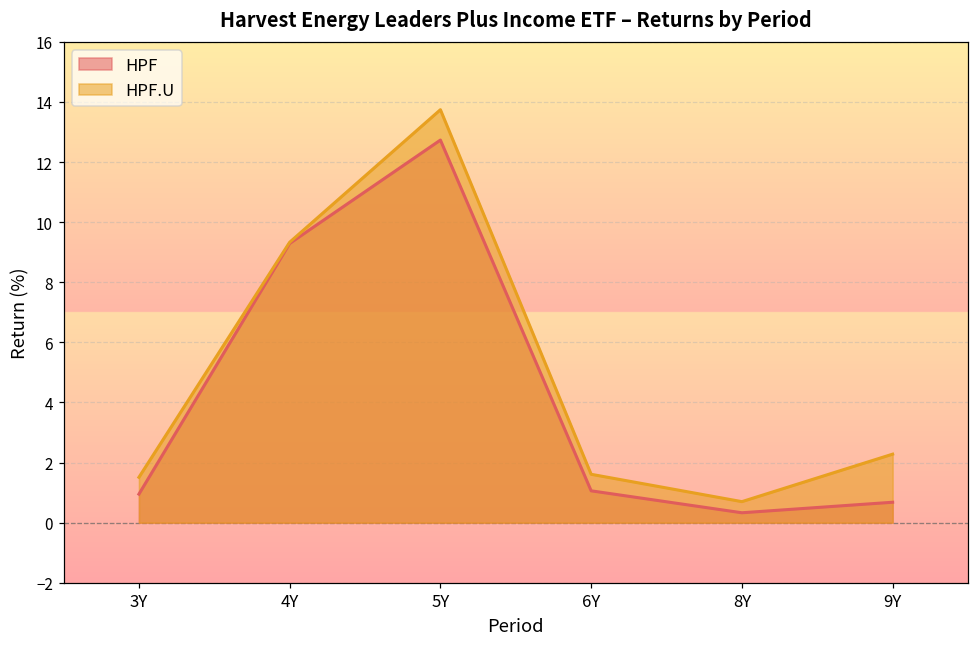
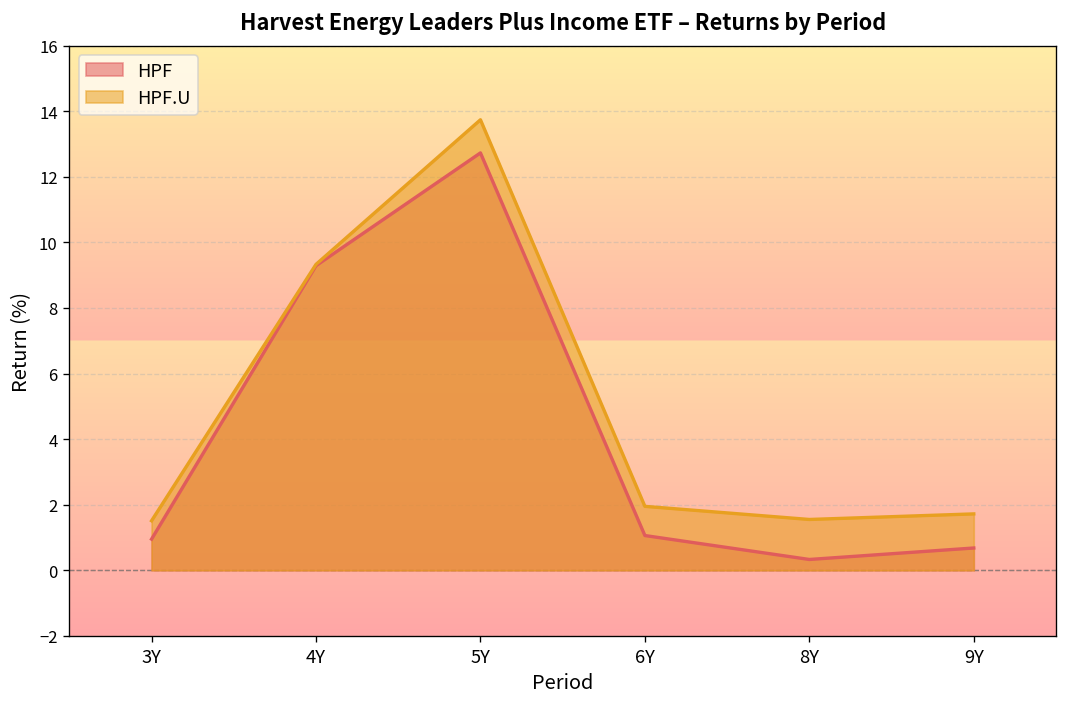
HPF.U, 6Y: 1.6 -> 2.0
HPF.U, 8Y: 0.7 -> 1.6
HPF.U, 9Y: 2.3 -> 1.7
